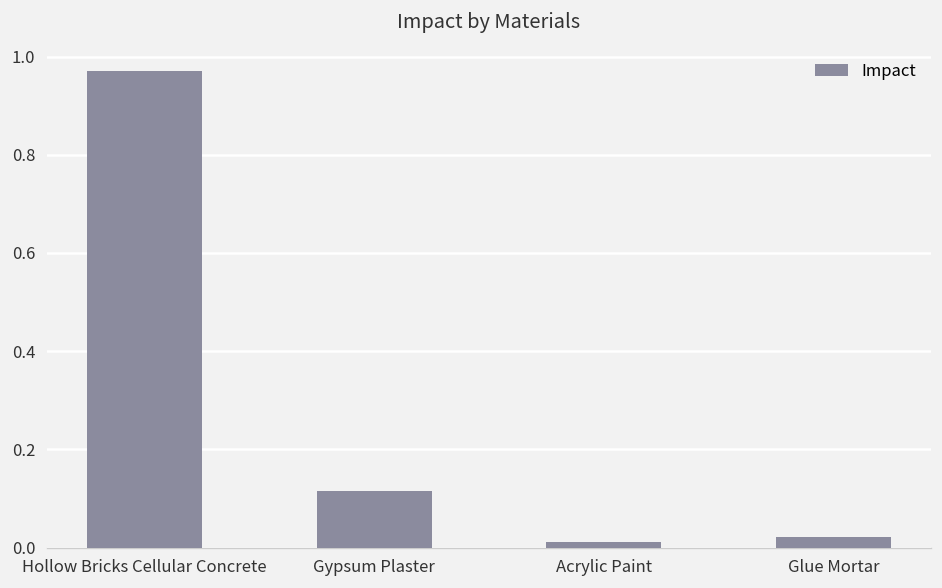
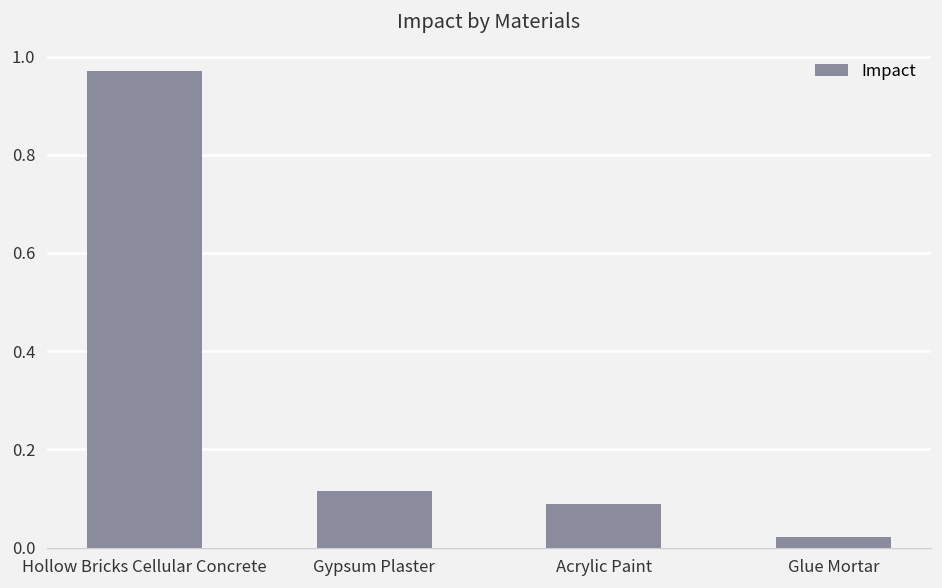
Acrylic Paint: 0.01 -> 0.09
